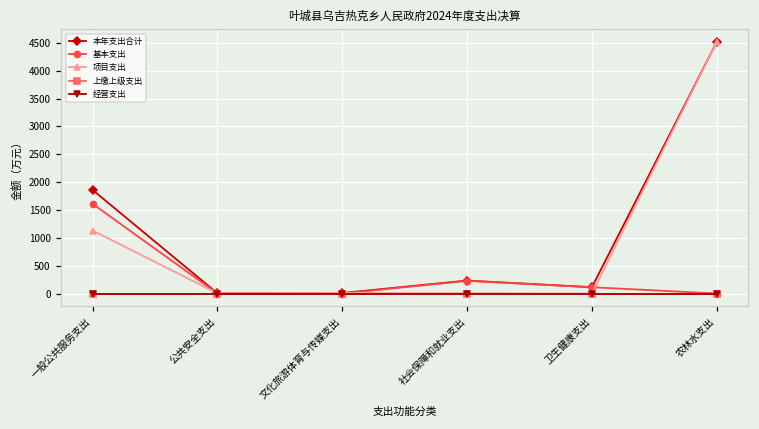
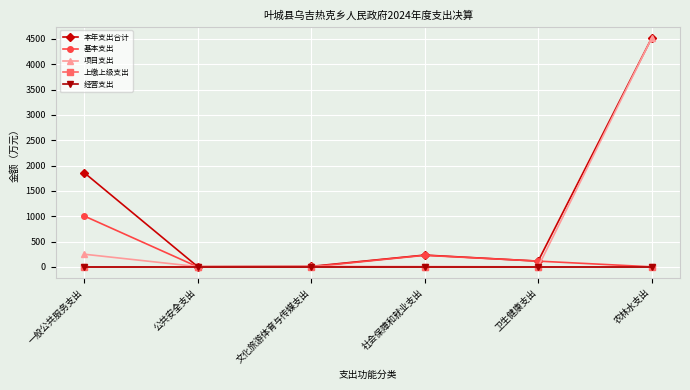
基本支出, 一般公共服务支出: 1600 -> 1000
项目支出, 一般公共服务支出: 1100 -> 200
